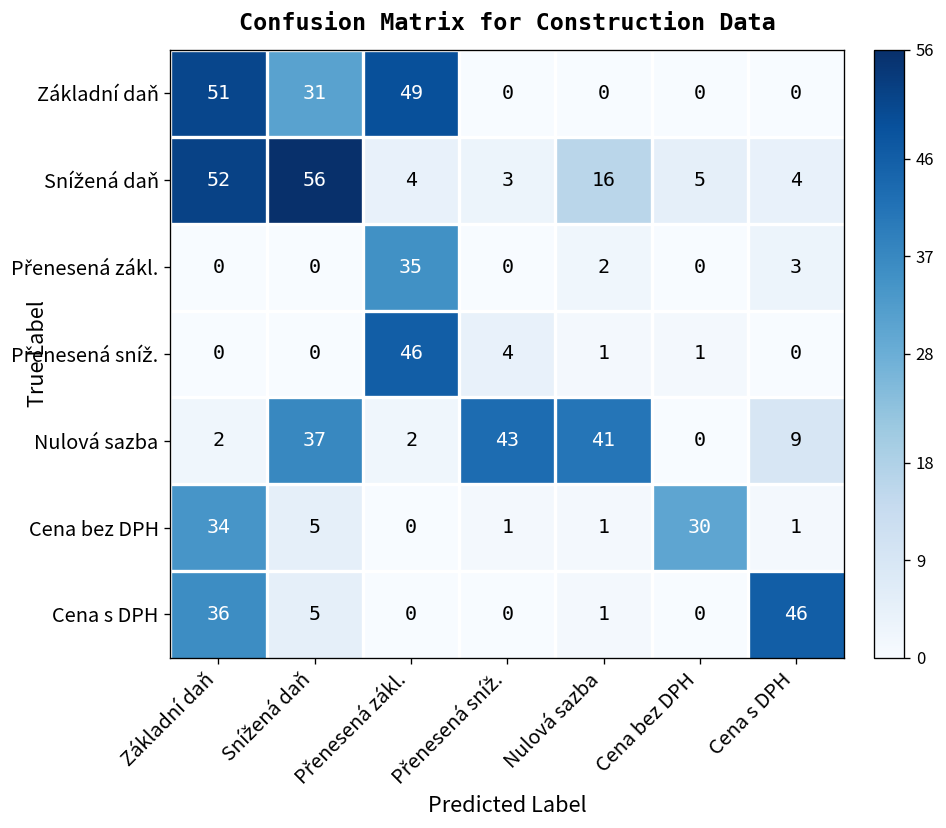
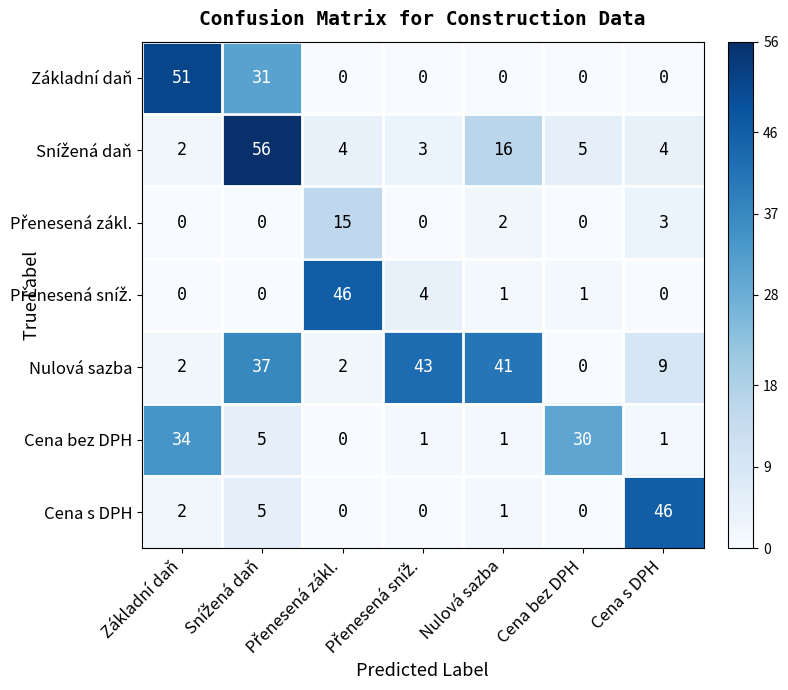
Základní daň, Přenesená zákl.: 49 -> 0
Snížená daň, Základní daň: 52 -> 2
Přenesená zákl., Přenesená zákl.: 35 -> 15
Cena s DPH, Základní daň: 36 -> 2
